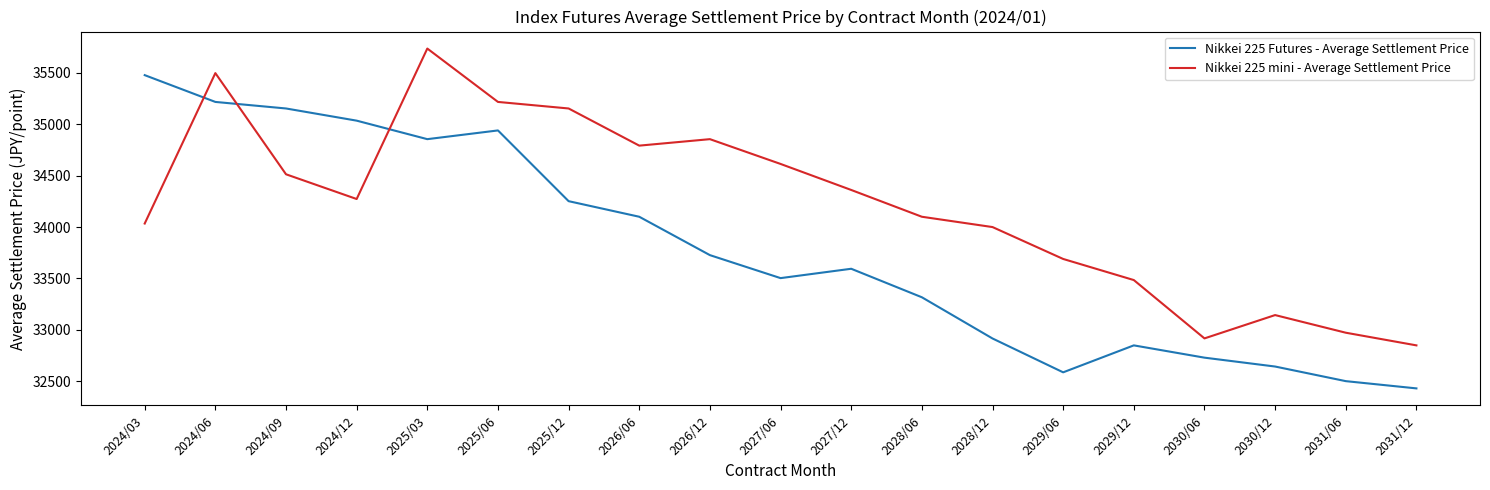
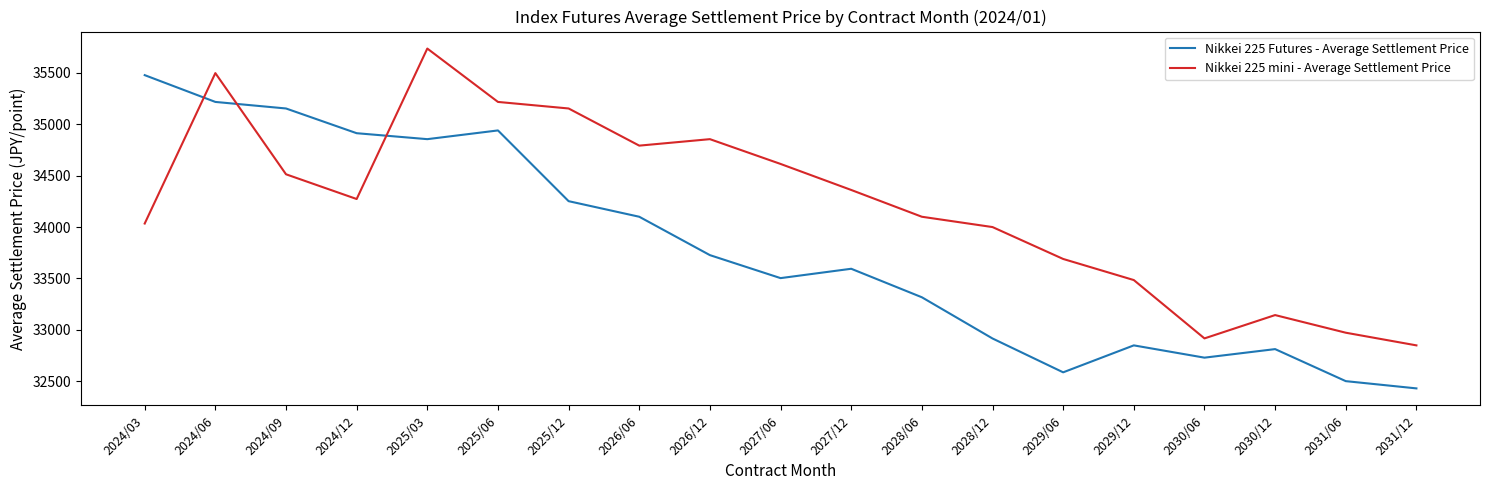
Nikkei 225 Futures - Average Settlement Price, 2024/12: 35030 -> 34910
Nikkei 225 Futures - Average Settlement Price, 2030/12: 32640 -> 32810
